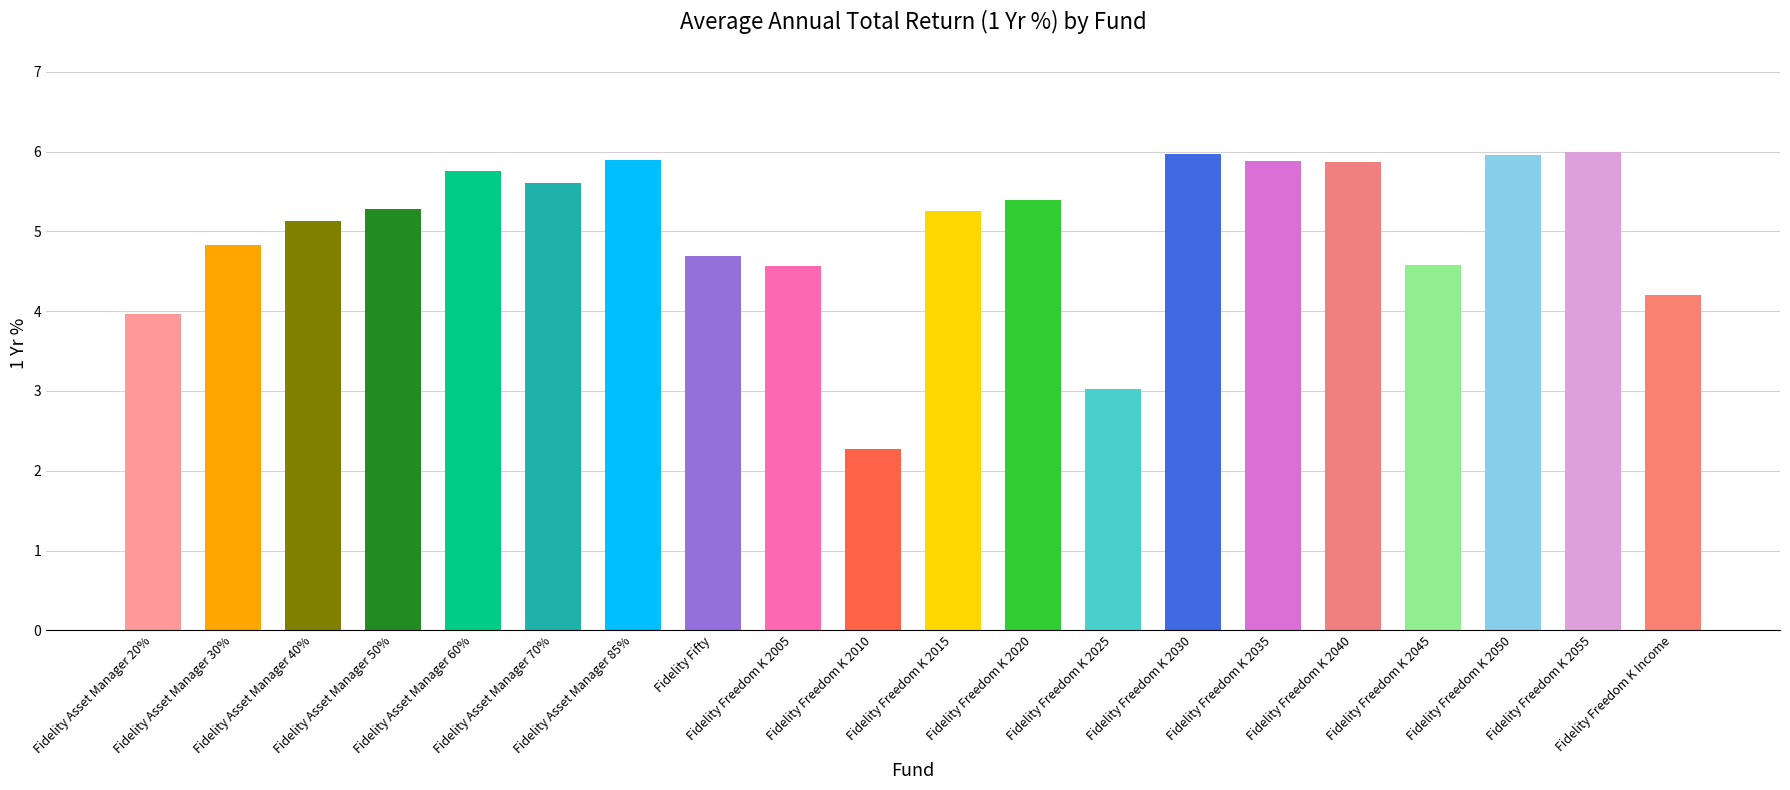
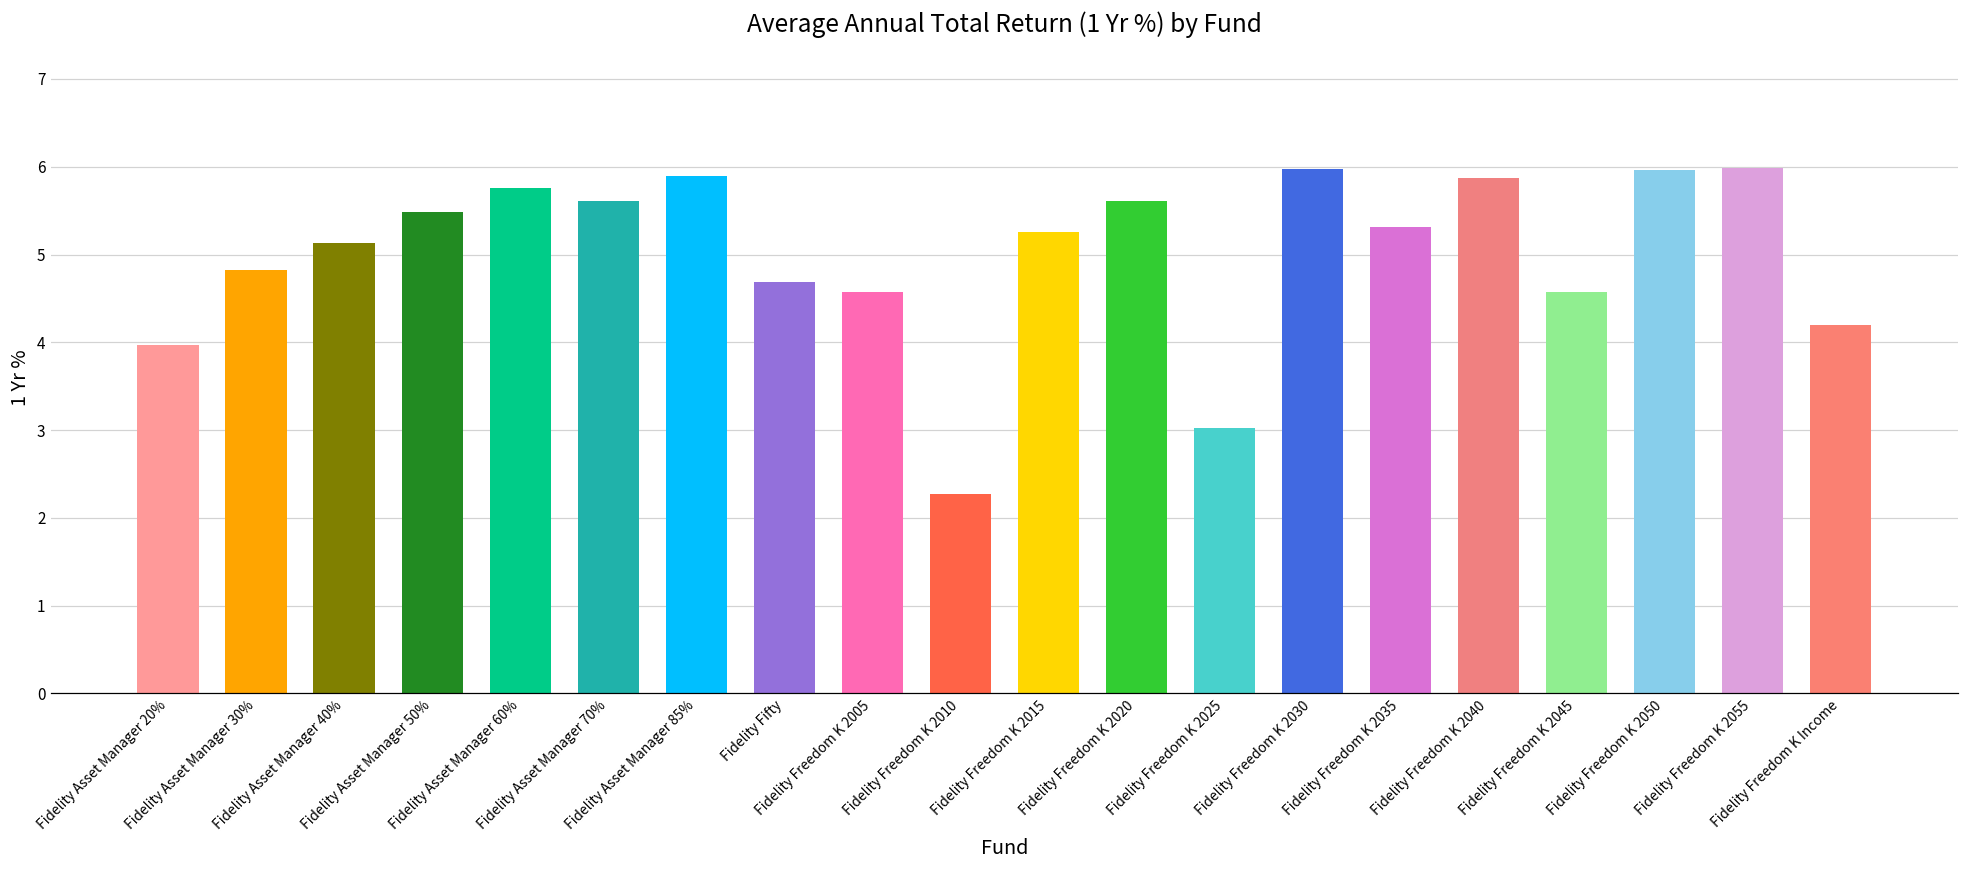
Fidelity Asset Manager 50%: 5.3 -> 5.5
Fidelity Freedom K 2020: 5.4 -> 5.6
Fidelity Freedom K 2035: 5.9 -> 5.3
